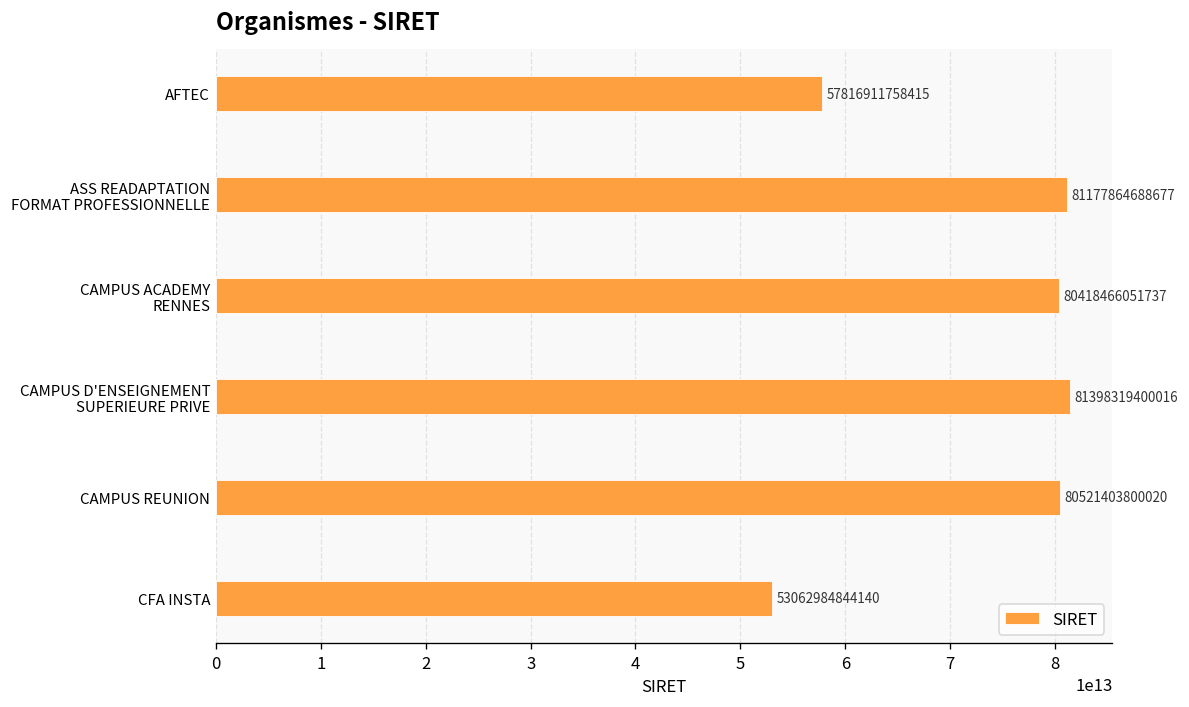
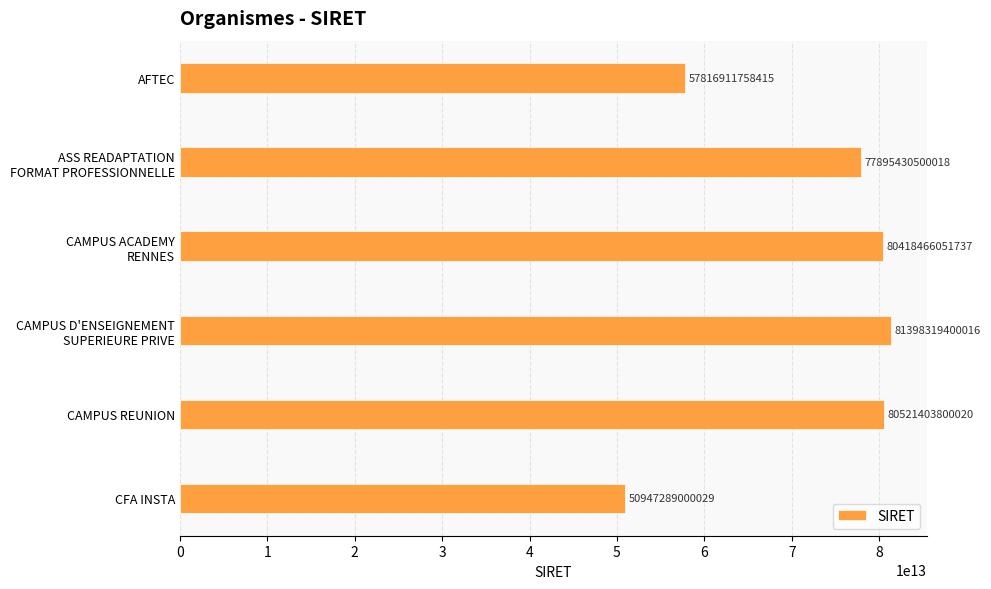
ASS READAPTATION FORMAT PROFESSIONNELLE: 81177864688677 -> 77895430500018
CFA INSTA: 53062984844140 -> 50947289000029
